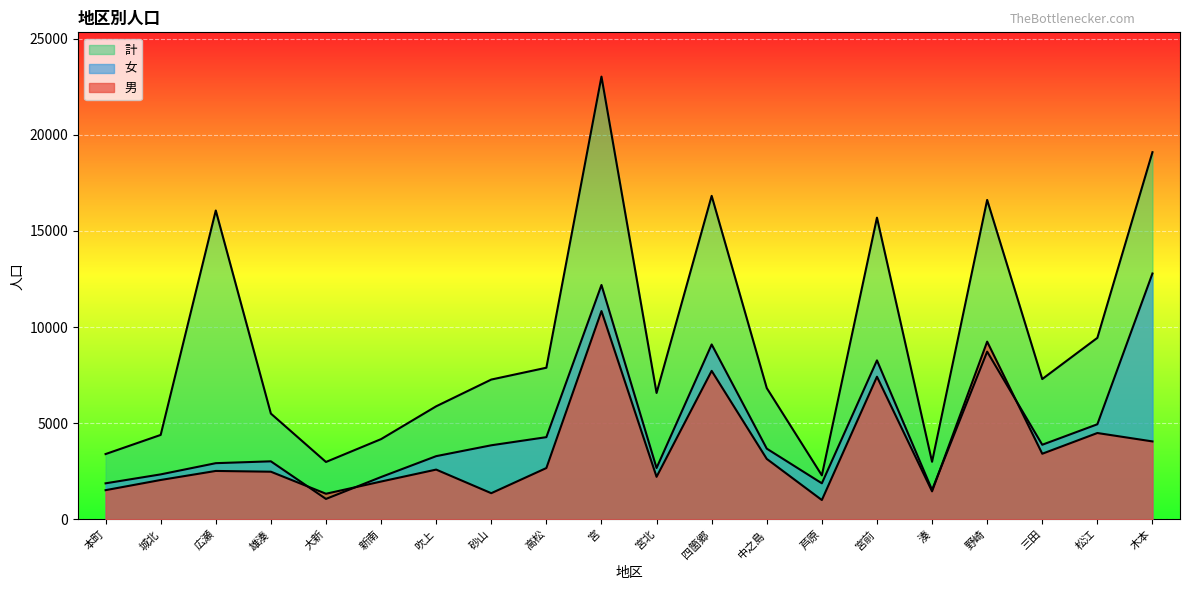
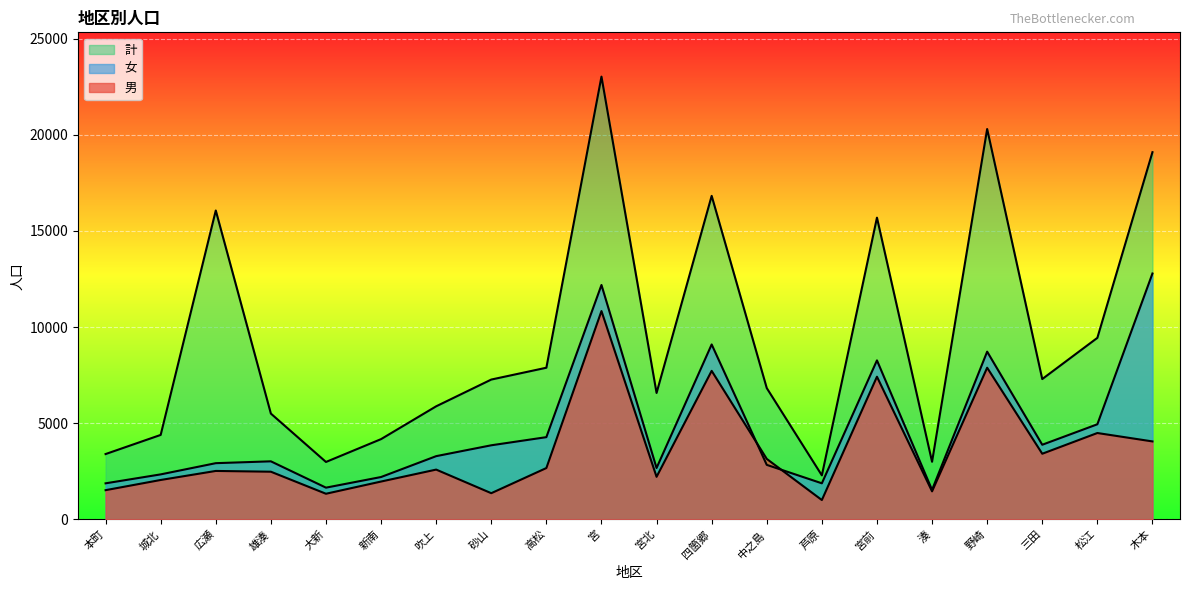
女, 大新: 1100 -> 1700
女, 中之島: 3700 -> 2800
計, 野崎: 16600 -> 20300
男, 野崎: 9200 -> 7900
